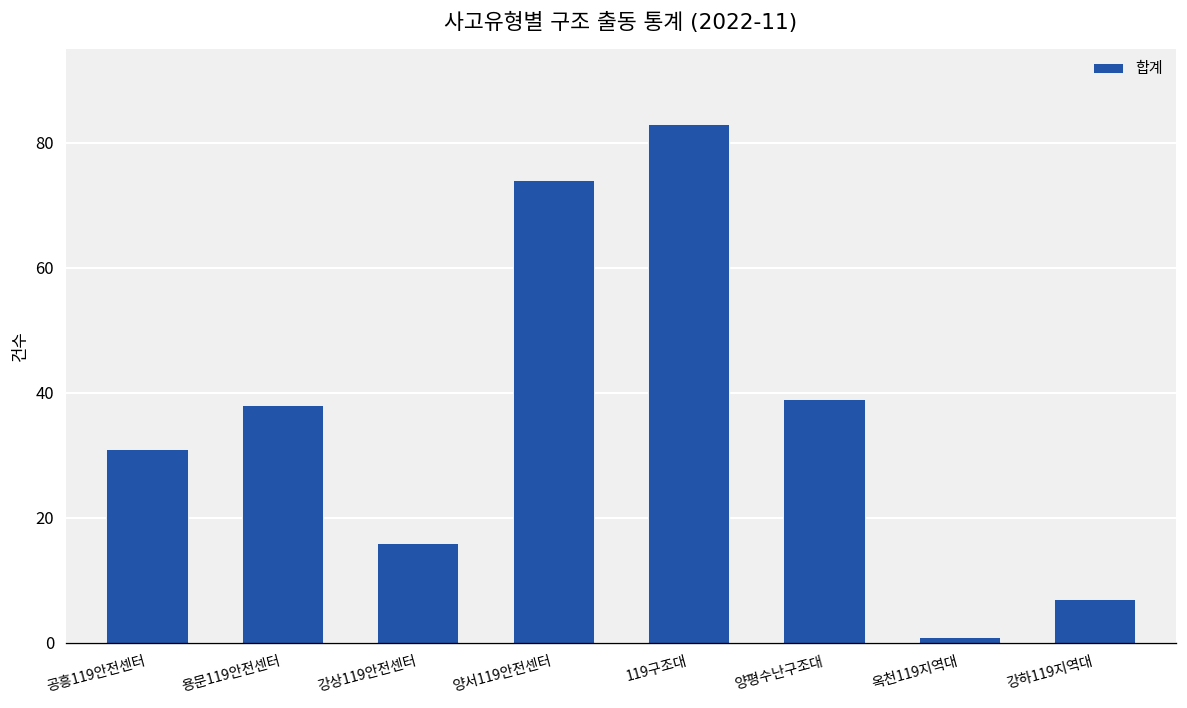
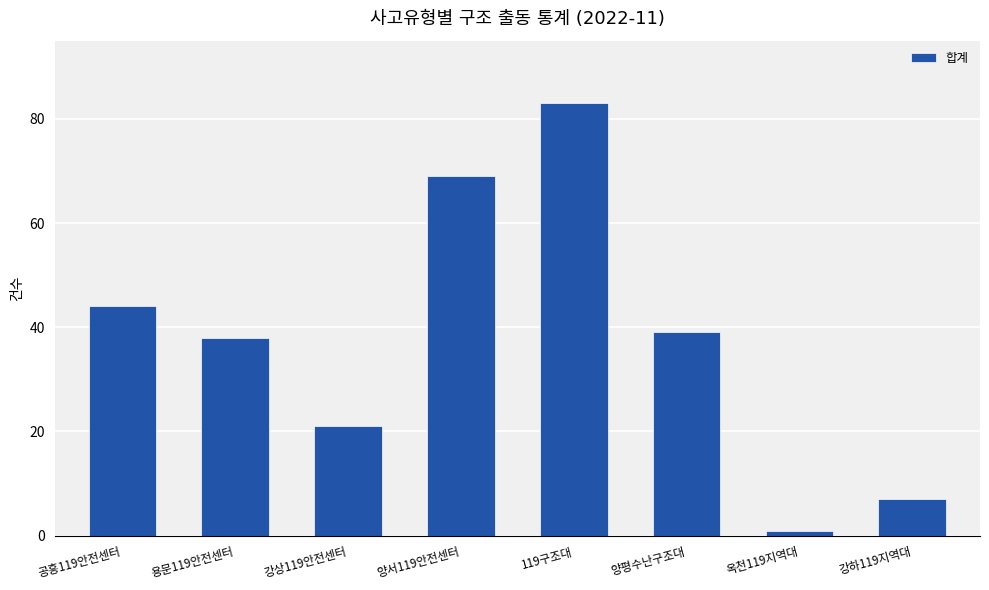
공흥119안전센터: 31 -> 44
강상119안전센터: 16 -> 21
양서119안전센터: 74 -> 69
